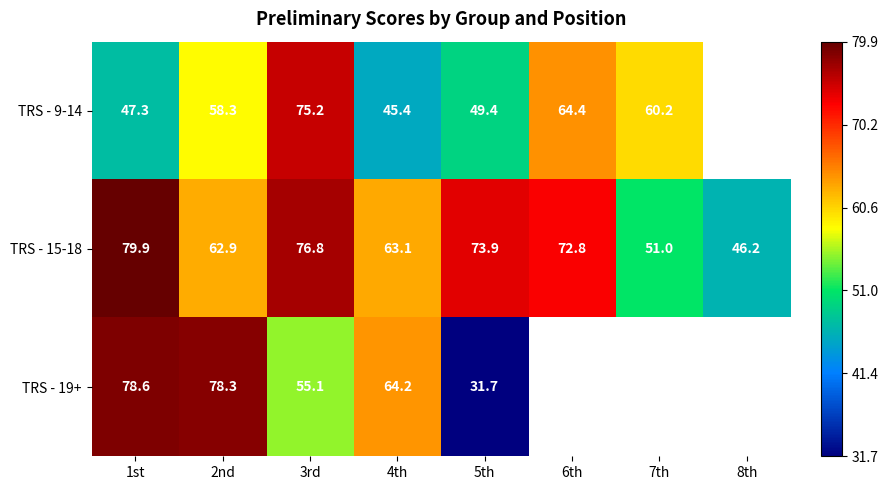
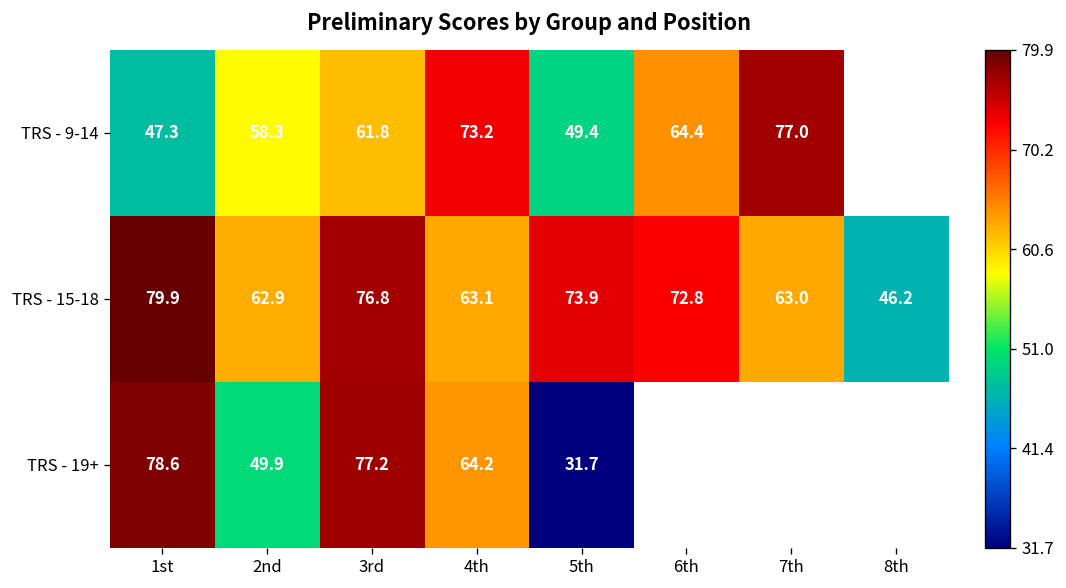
TRS - 9-14, 3rd: 75.2 -> 61.8
TRS - 9-14, 4th: 45.4 -> 73.2
TRS - 9-14, 7th: 60.2 -> 77.0
TRS - 15-18, 7th: 51.0 -> 63.0
TRS - 19+, 2nd: 78.3 -> 49.9
TRS - 19+, 3rd: 55.1 -> 77.2
